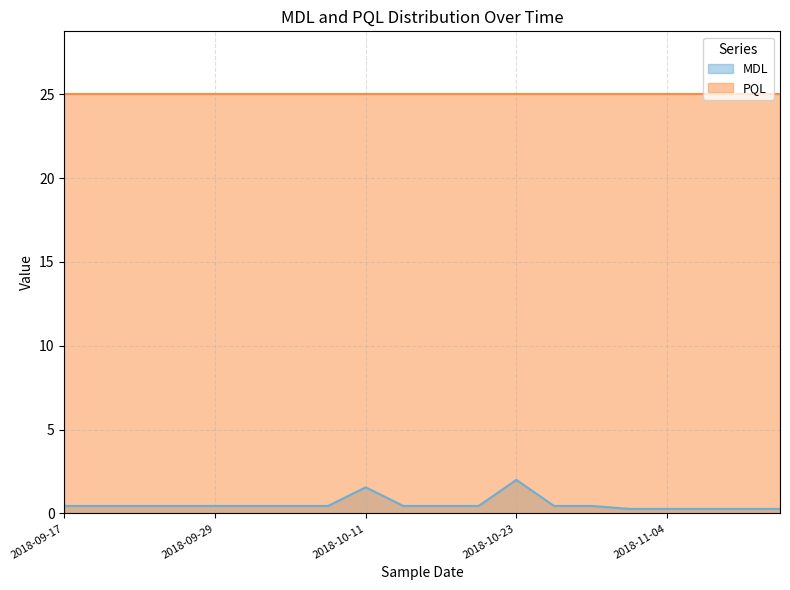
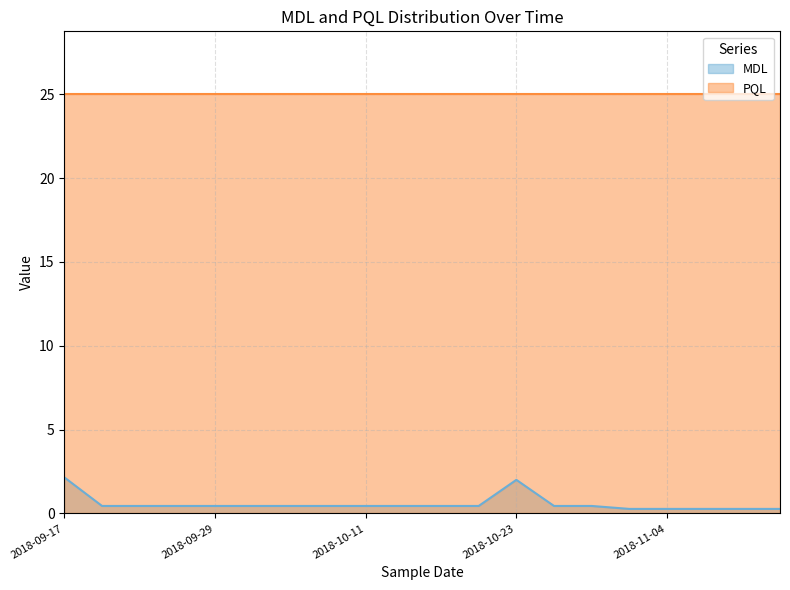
MDL, 2018-09-17: 0.4 -> 2.1
MDL, 2018-10-11: 1.6 -> 0.4
